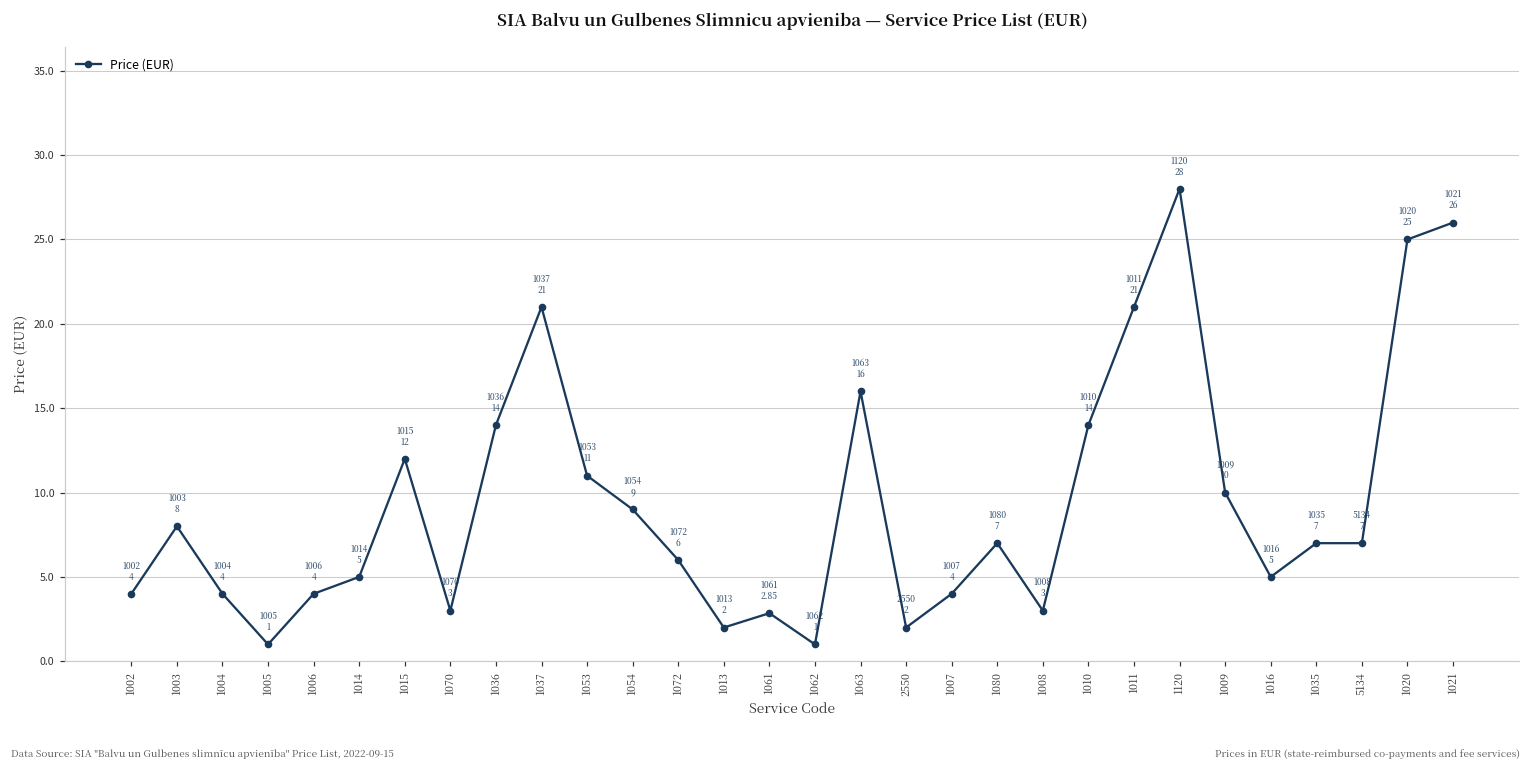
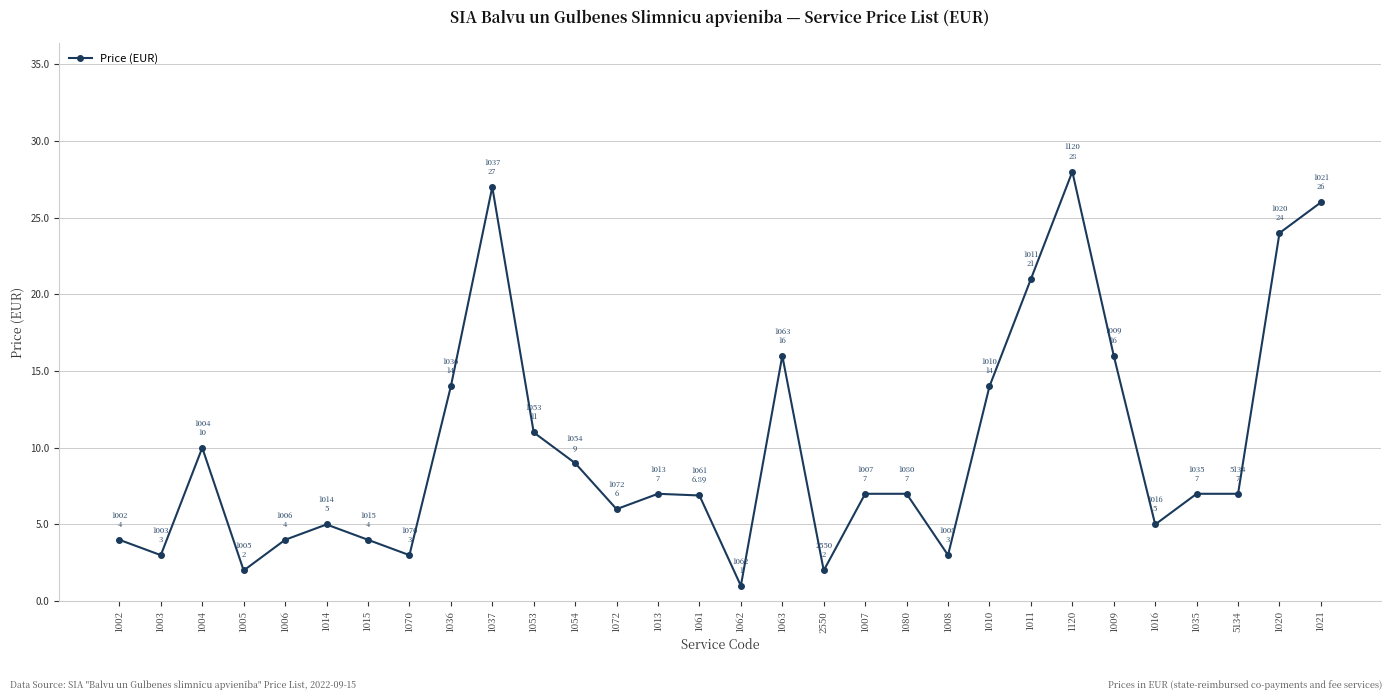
1003: 8 -> 3
1004: 4 -> 10
1005: 1 -> 2
1015: 12 -> 4
1037: 21 -> 27
1013: 2 -> 7
1061: 2.85 -> 6.89
1007: 4 -> 7
1009: 10 -> 16
1020: 25 -> 24
